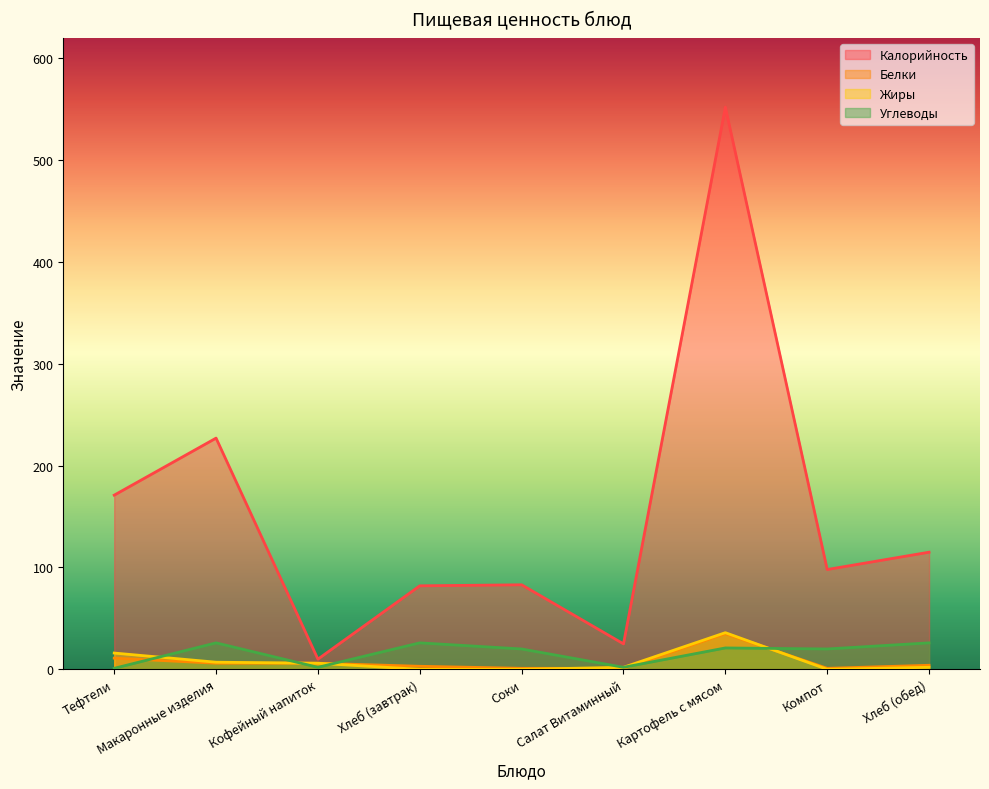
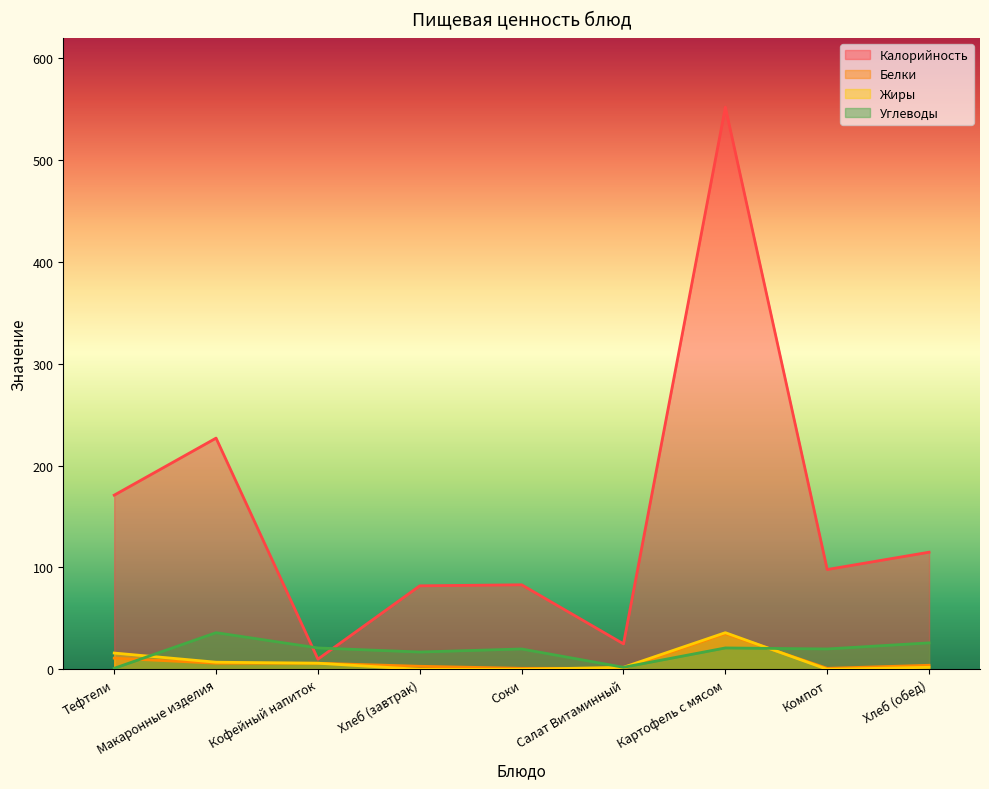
Углеводы, Макаронные изделия: 26 -> 36
Углеводы, Кофейный напиток: 2 -> 21
Углеводы, Хлеб (завтрак): 26 -> 17
